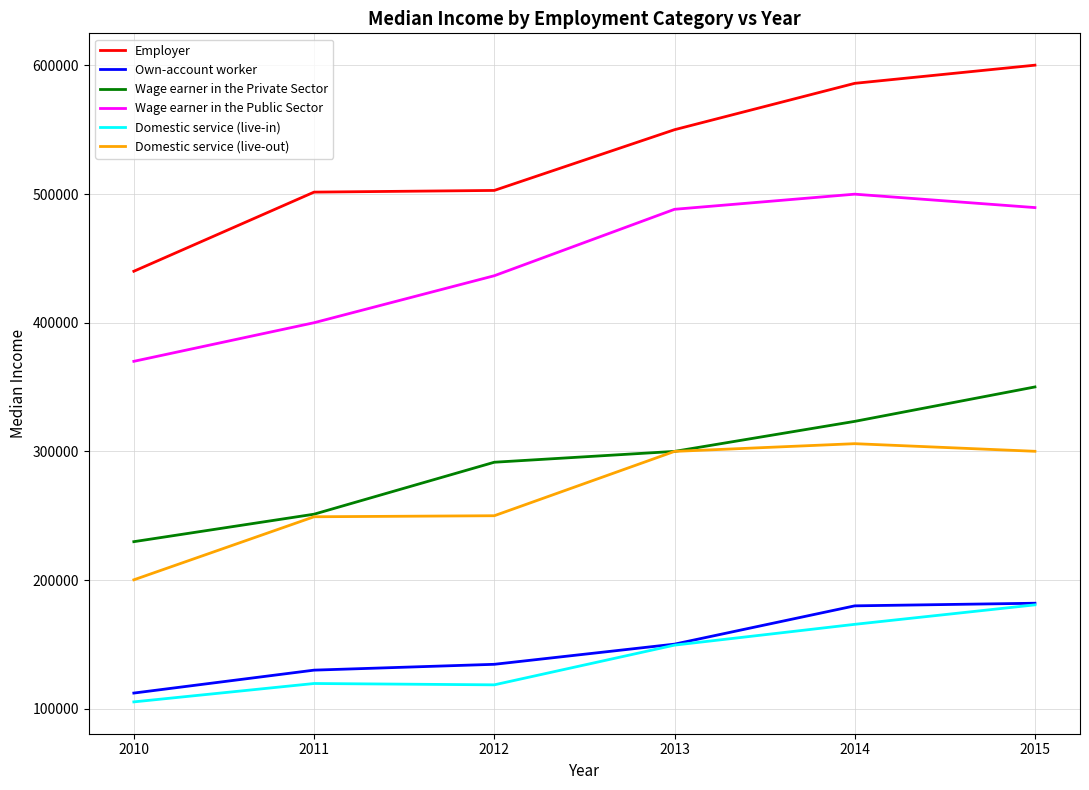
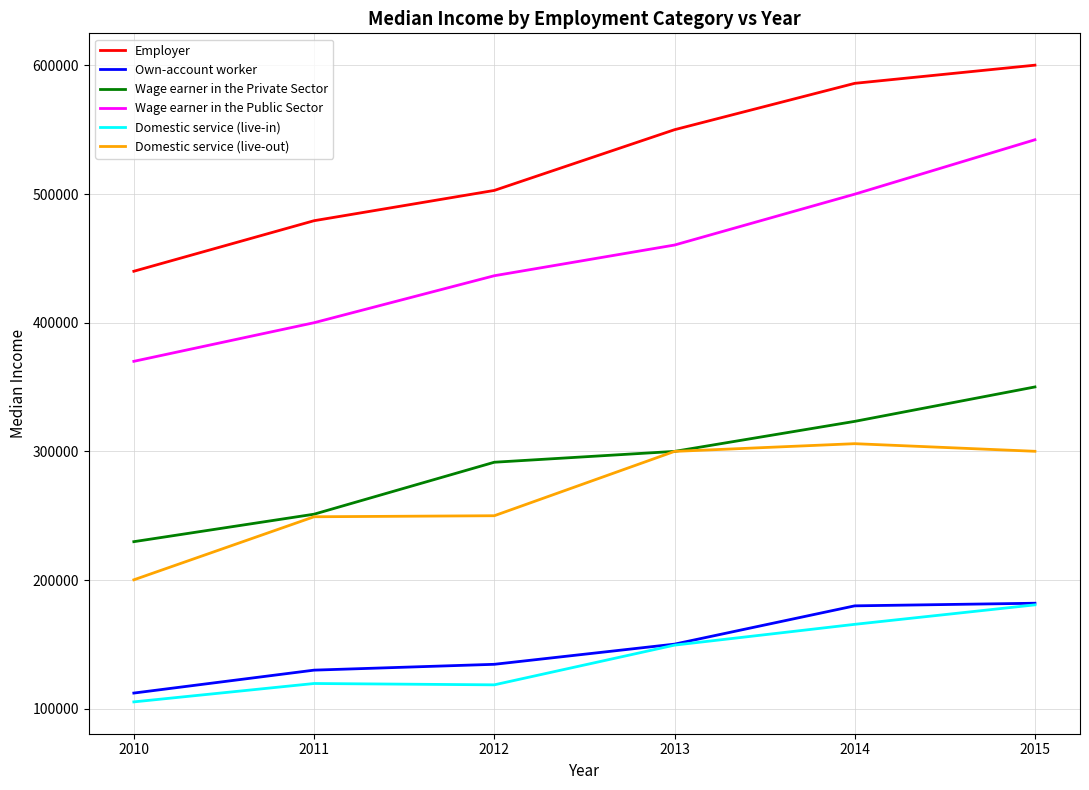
Employer, 2011: 502000 -> 479000
Wage earner in the Public Sector, 2013: 488000 -> 460000
Wage earner in the Public Sector, 2015: 489000 -> 542000
